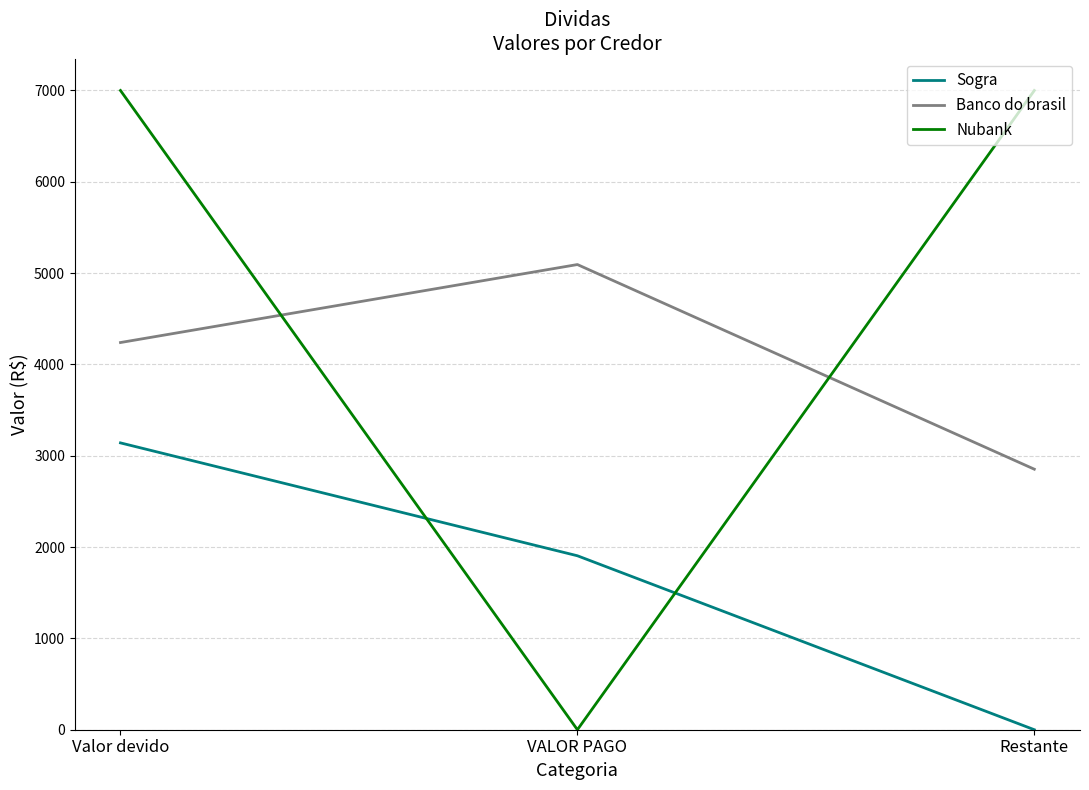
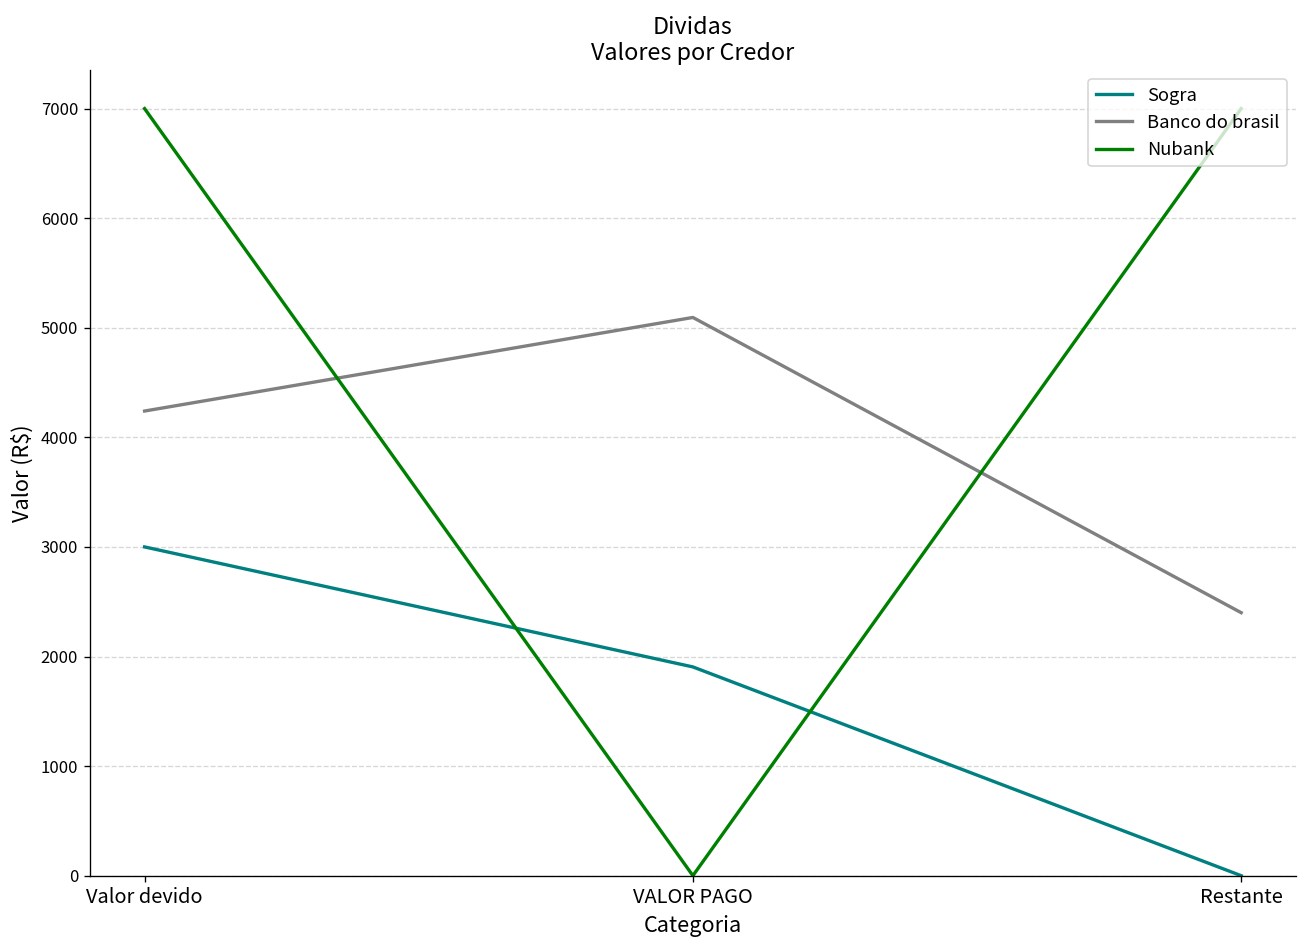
Sogra, Valor devido: 3100 -> 3000
Banco do brasil, Restante: 2900 -> 2400
